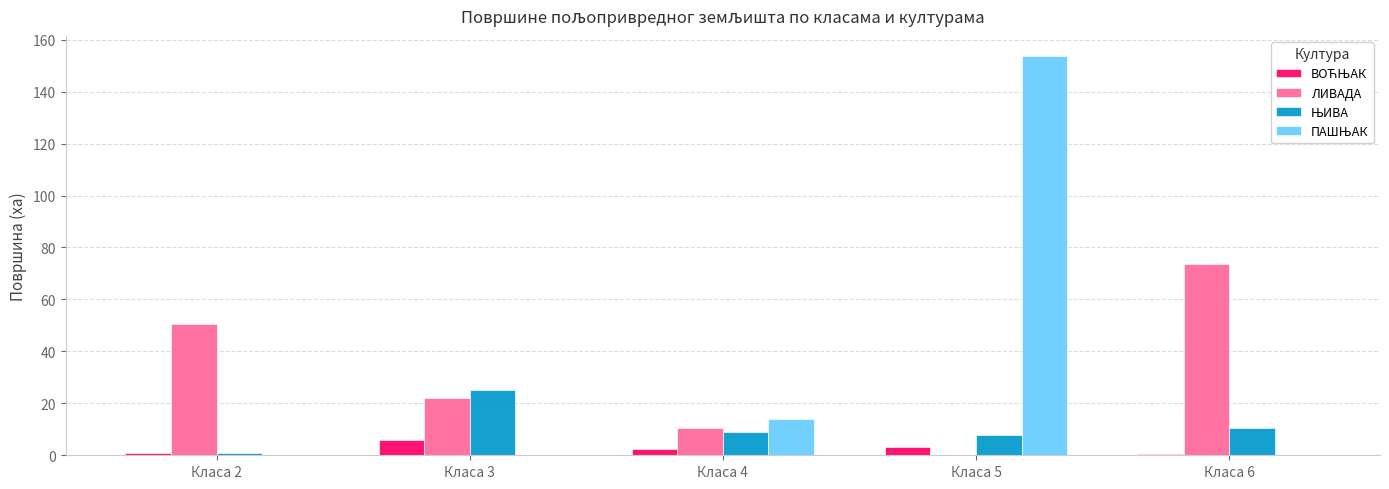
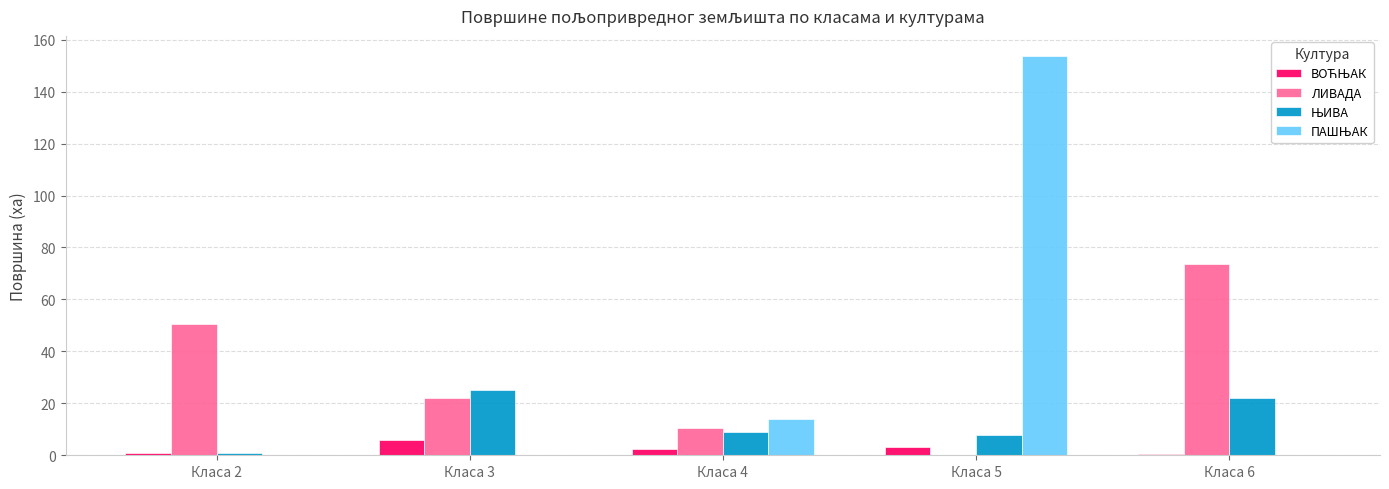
ЊИВА, Класа 6: 10 -> 22
